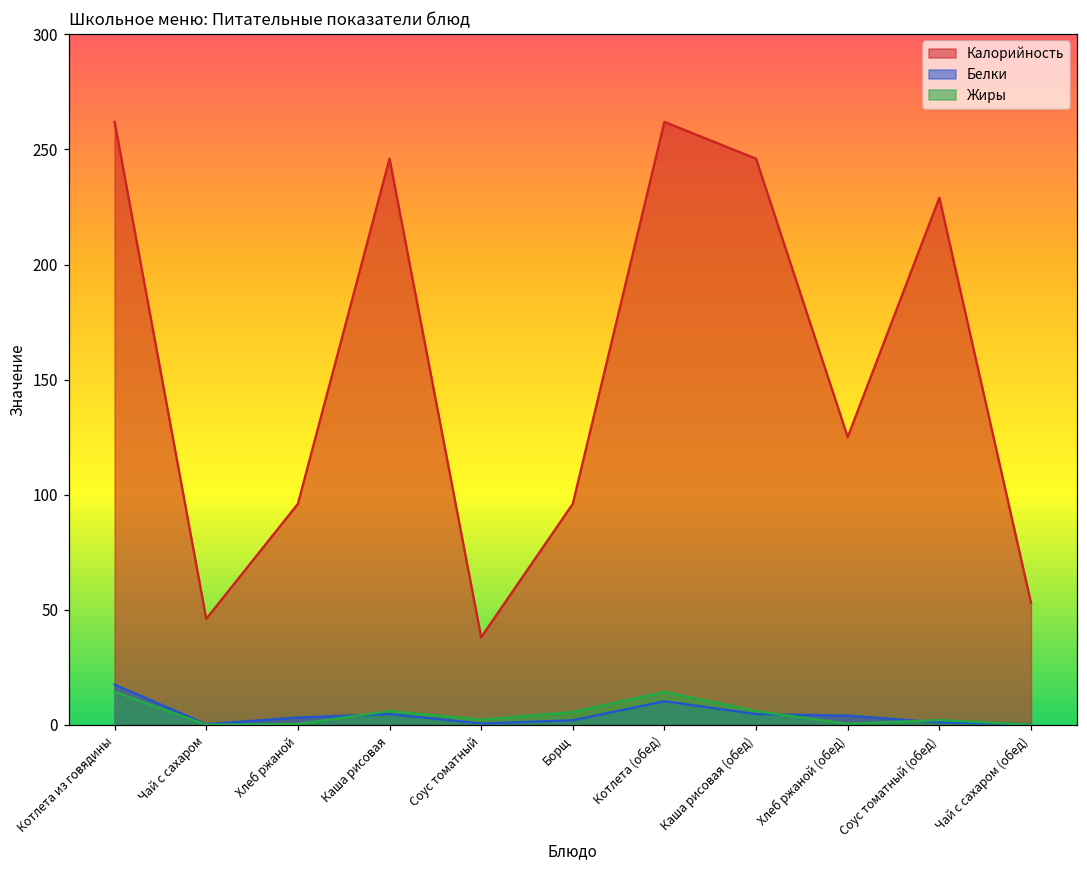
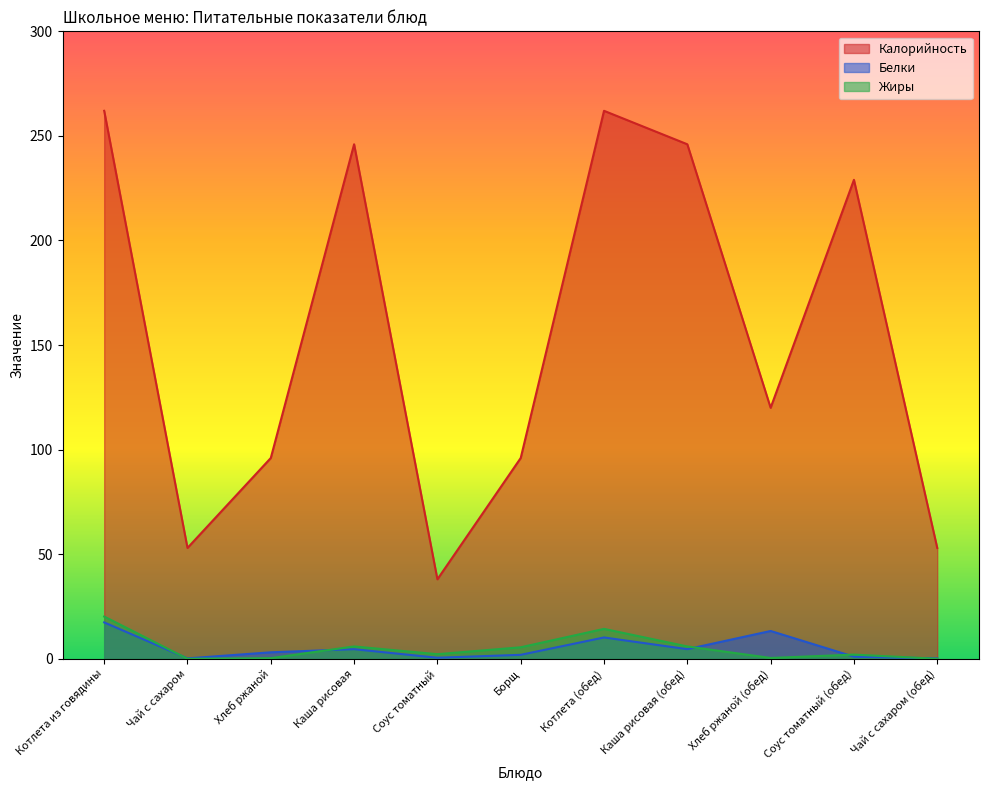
Жиры, Котлета из говядины: 14 -> 20
Калорийность, Чай с сахаром: 46 -> 53
Калорийность, Хлеб ржаной (обед): 125 -> 120
Белки, Хлеб ржаной (обед): 4 -> 13
